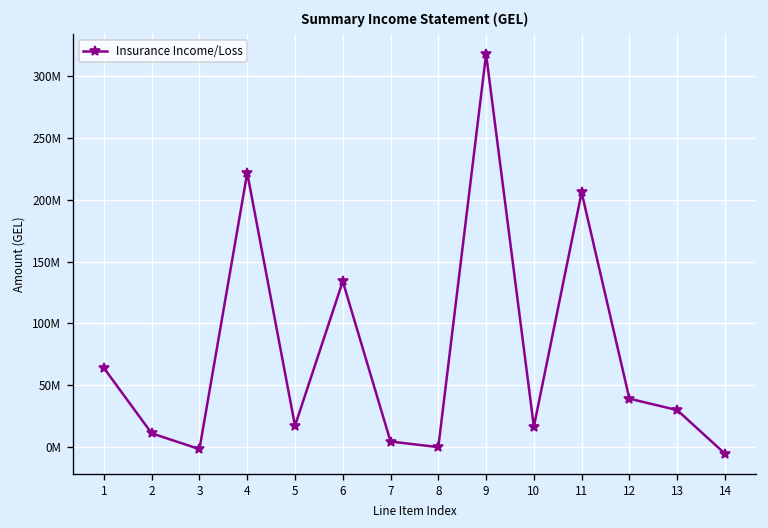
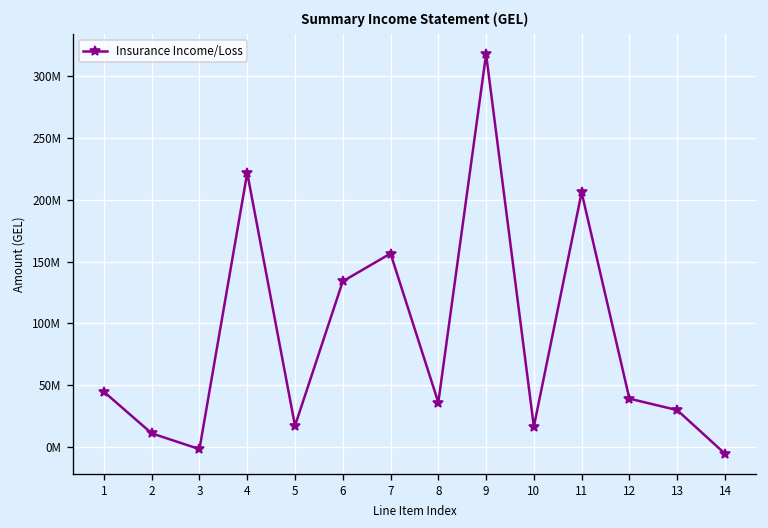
1: 64000000 -> 45000000
7: 5000000 -> 157000000
8: 0 -> 36000000
